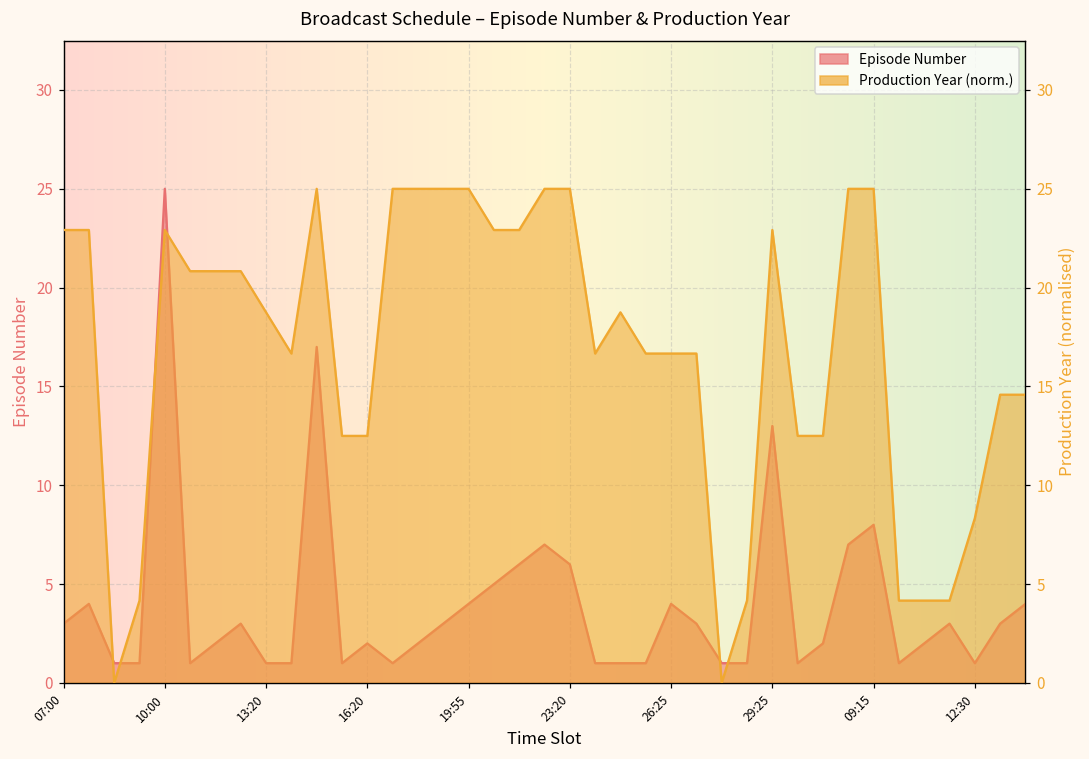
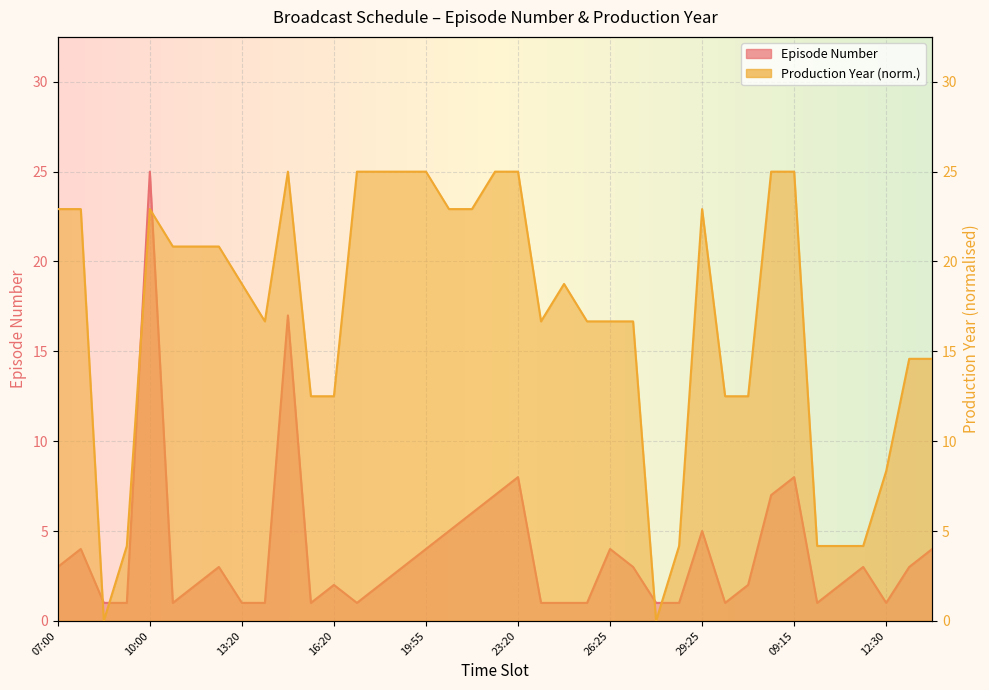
Episode Number, 23:20: 6 -> 8
Episode Number, 29:25: 13 -> 5
